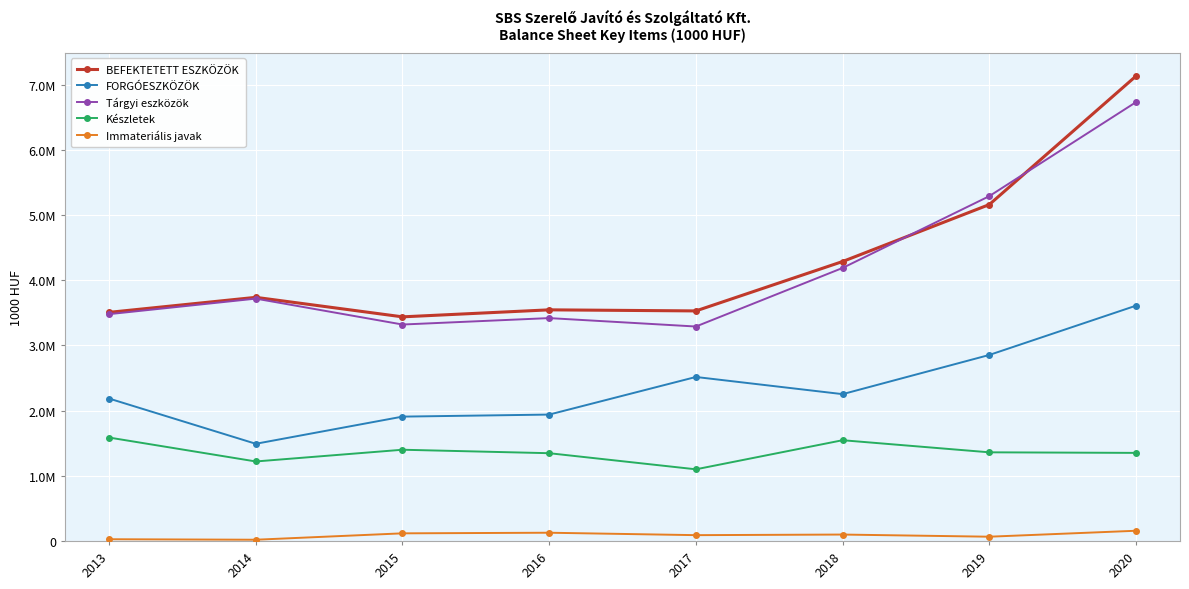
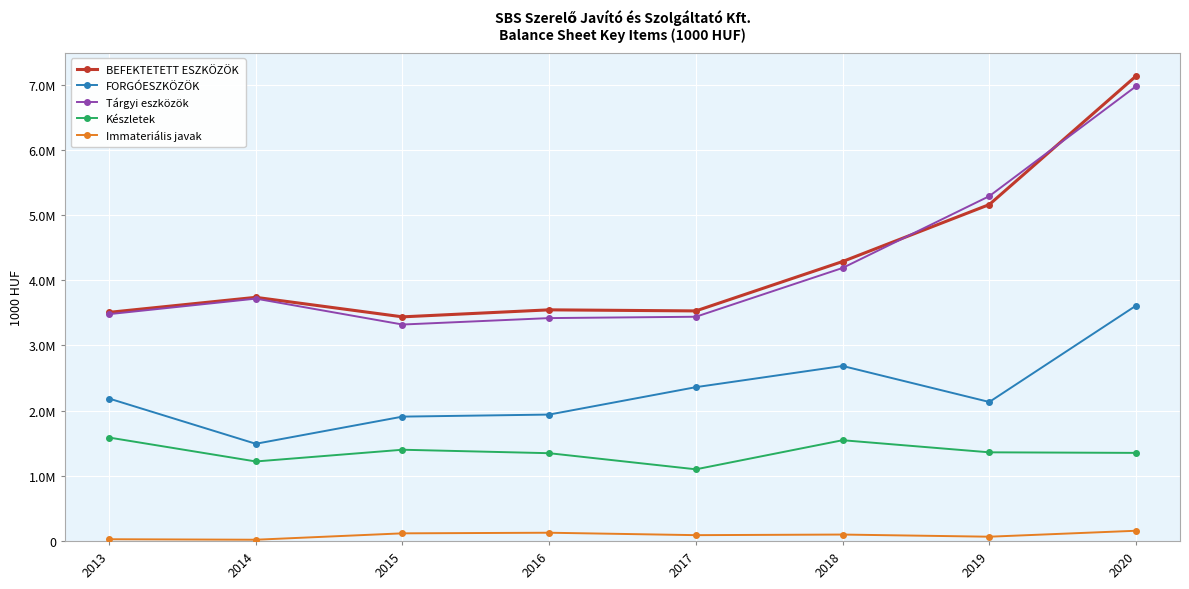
FORGÓESZKÖZÖK, 2017: 2500000 -> 2400000
Tárgyi eszközök, 2017: 3300000 -> 3400000
FORGÓESZKÖZÖK, 2018: 2300000 -> 2700000
FORGÓESZKÖZÖK, 2019: 2900000 -> 2100000
Tárgyi eszközök, 2020: 6700000 -> 7000000
